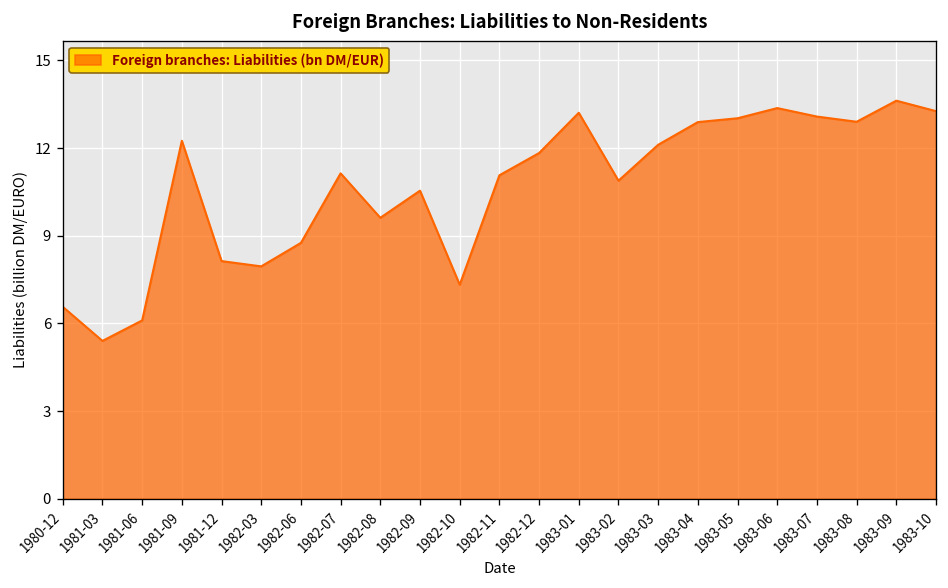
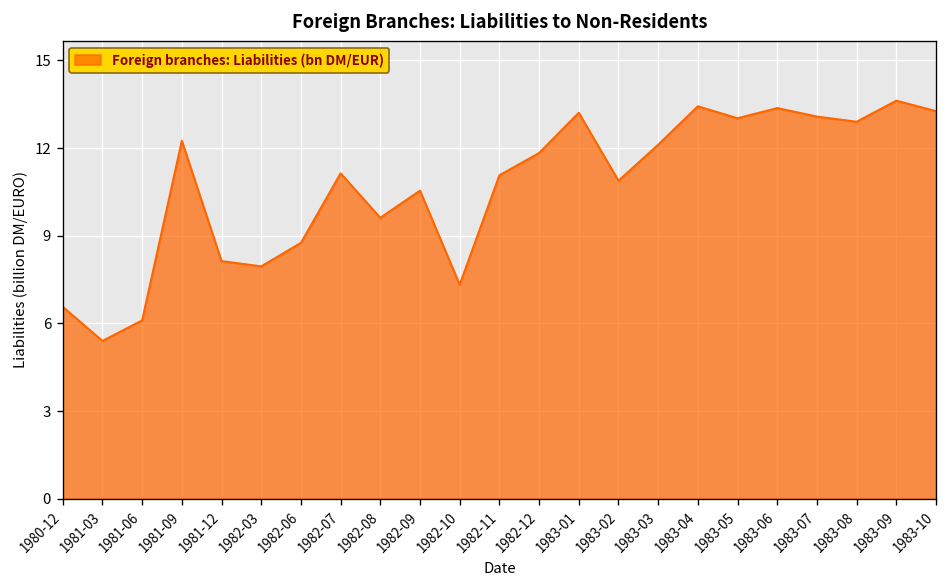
1983-04: 12.9 -> 13.4
